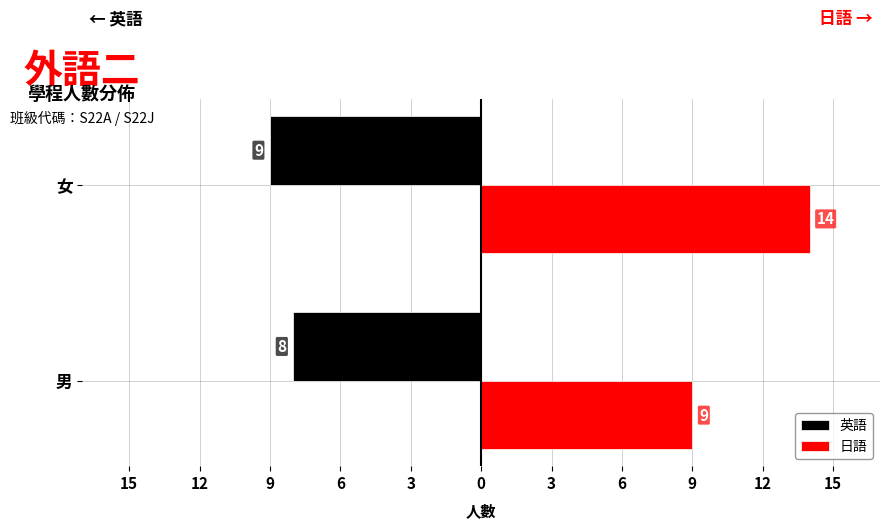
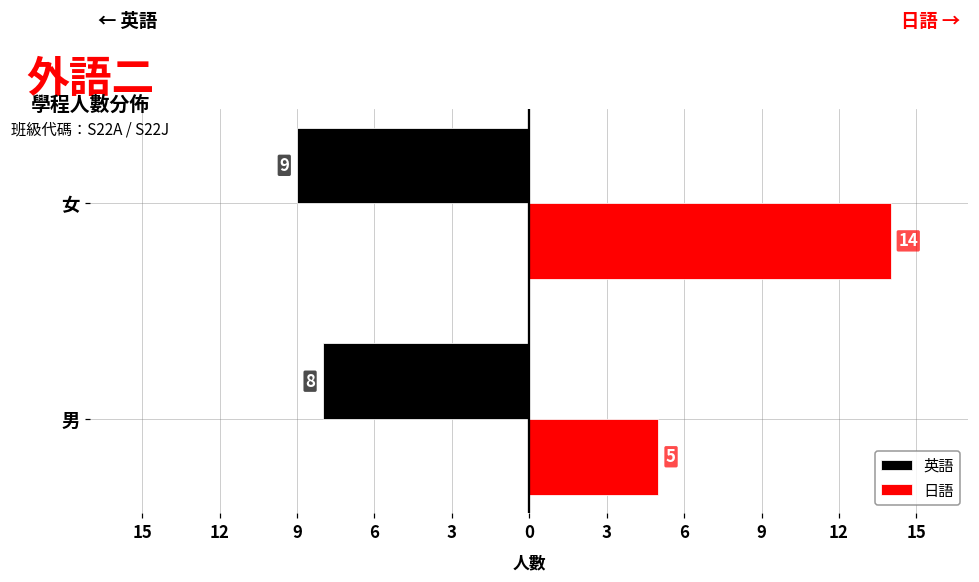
日語, 男: 9 -> 5
